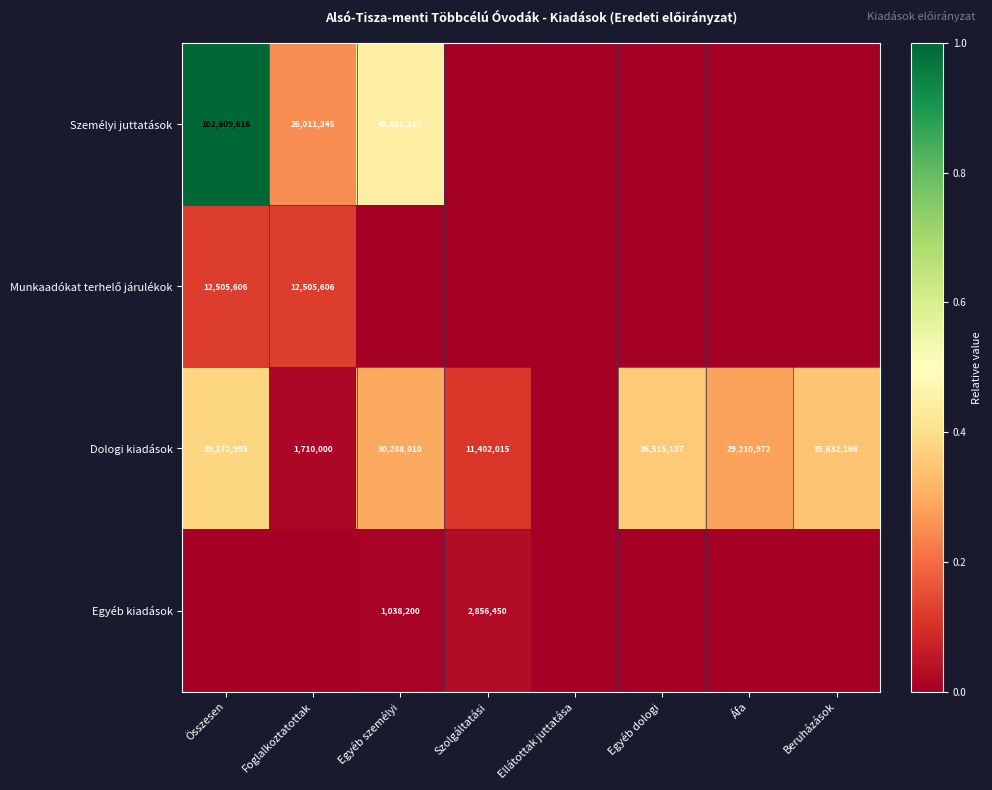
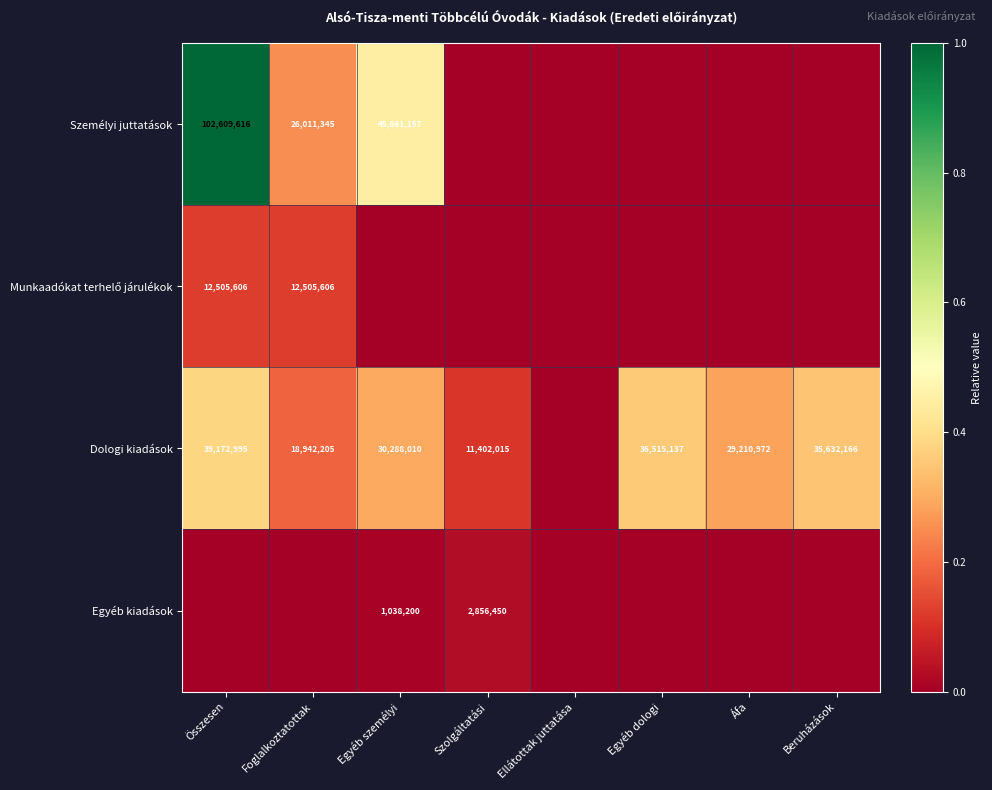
Dologi kiadások, Foglalkoztatottak: 1,710,000 -> 18,942,205
